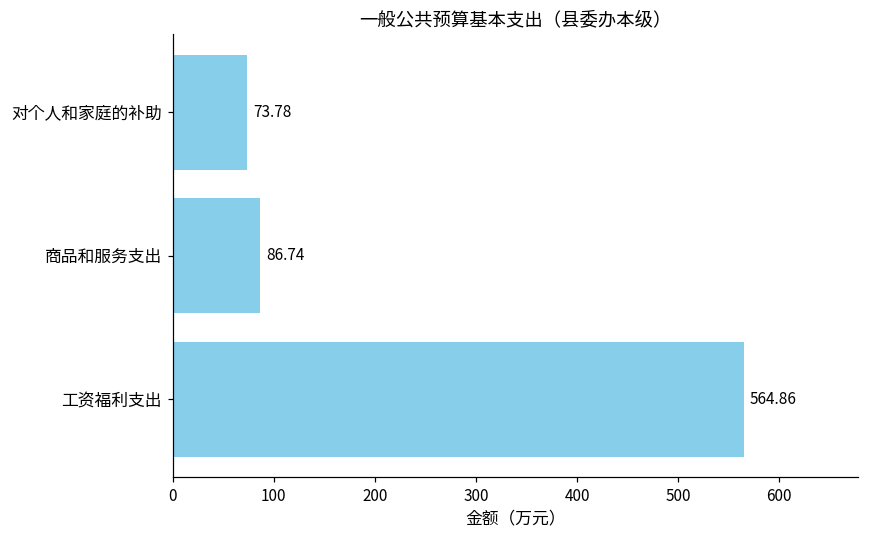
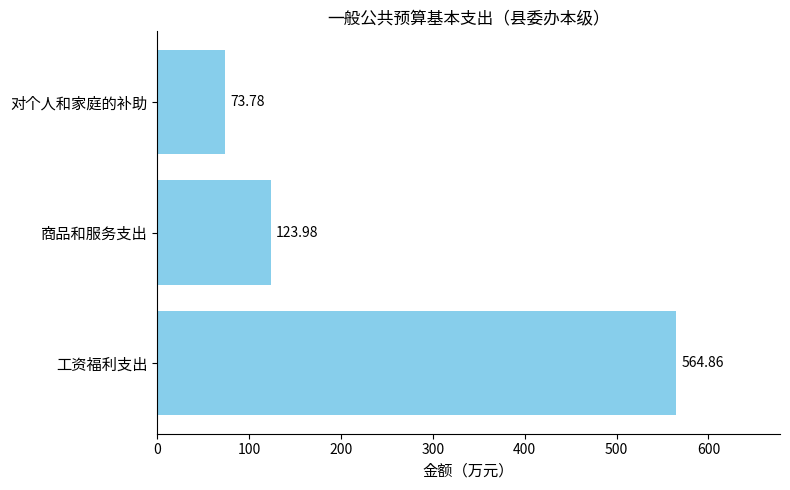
商品和服务支出: 86.74 -> 123.98
